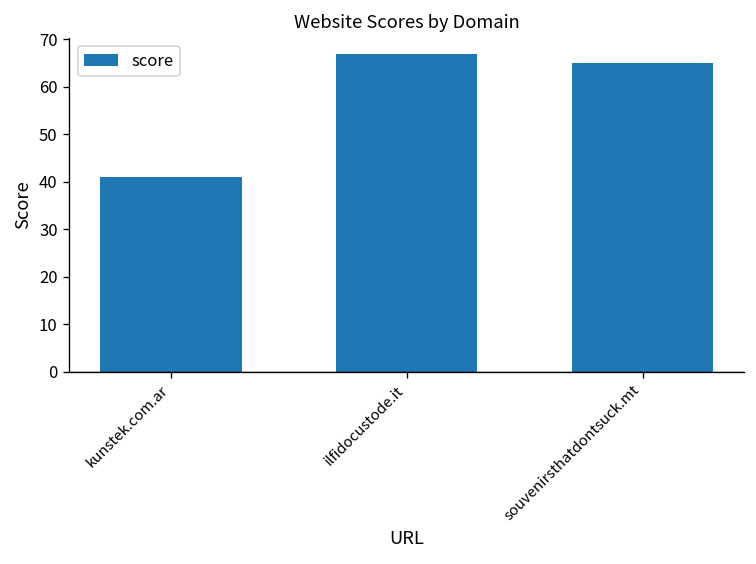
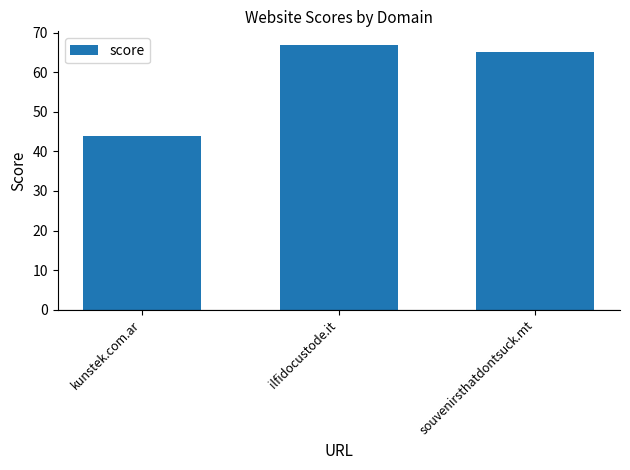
kunstek.com.ar: 41 -> 44
